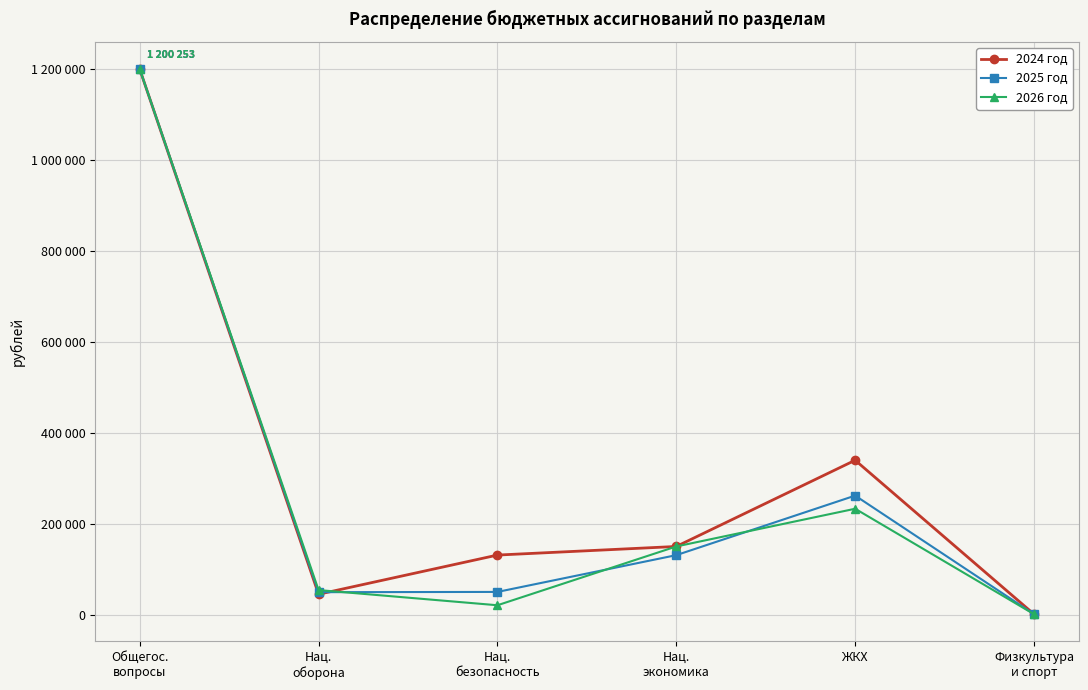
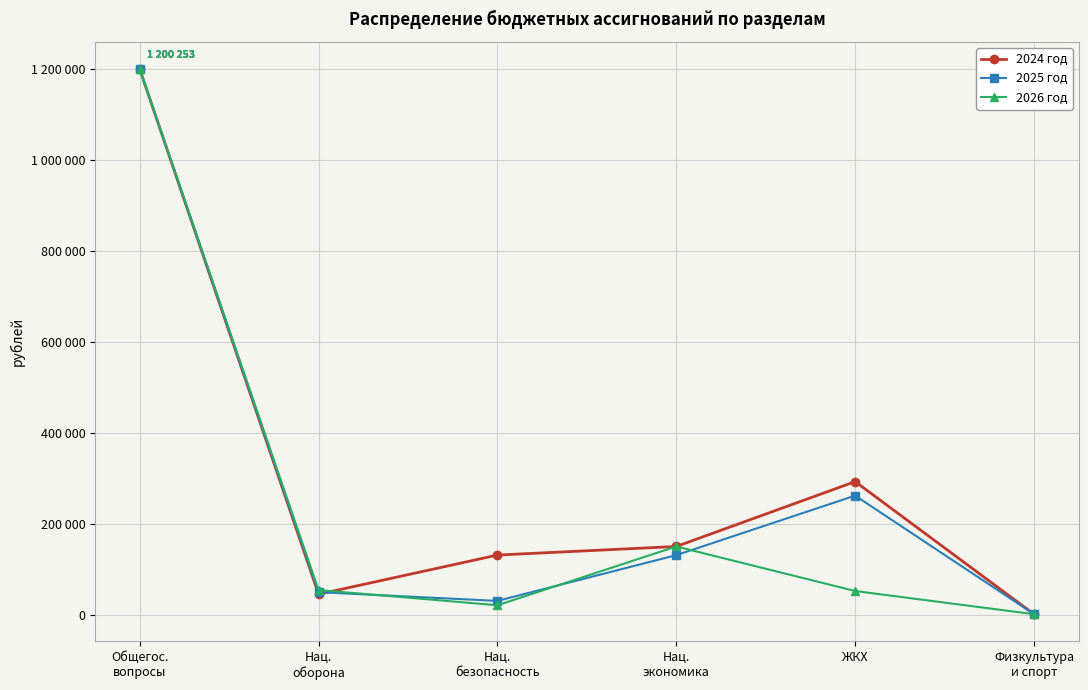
2025 год, Нац. безопасность: 50000 -> 30000
2024 год, ЖКХ: 340000 -> 290000
2026 год, ЖКХ: 230000 -> 50000
